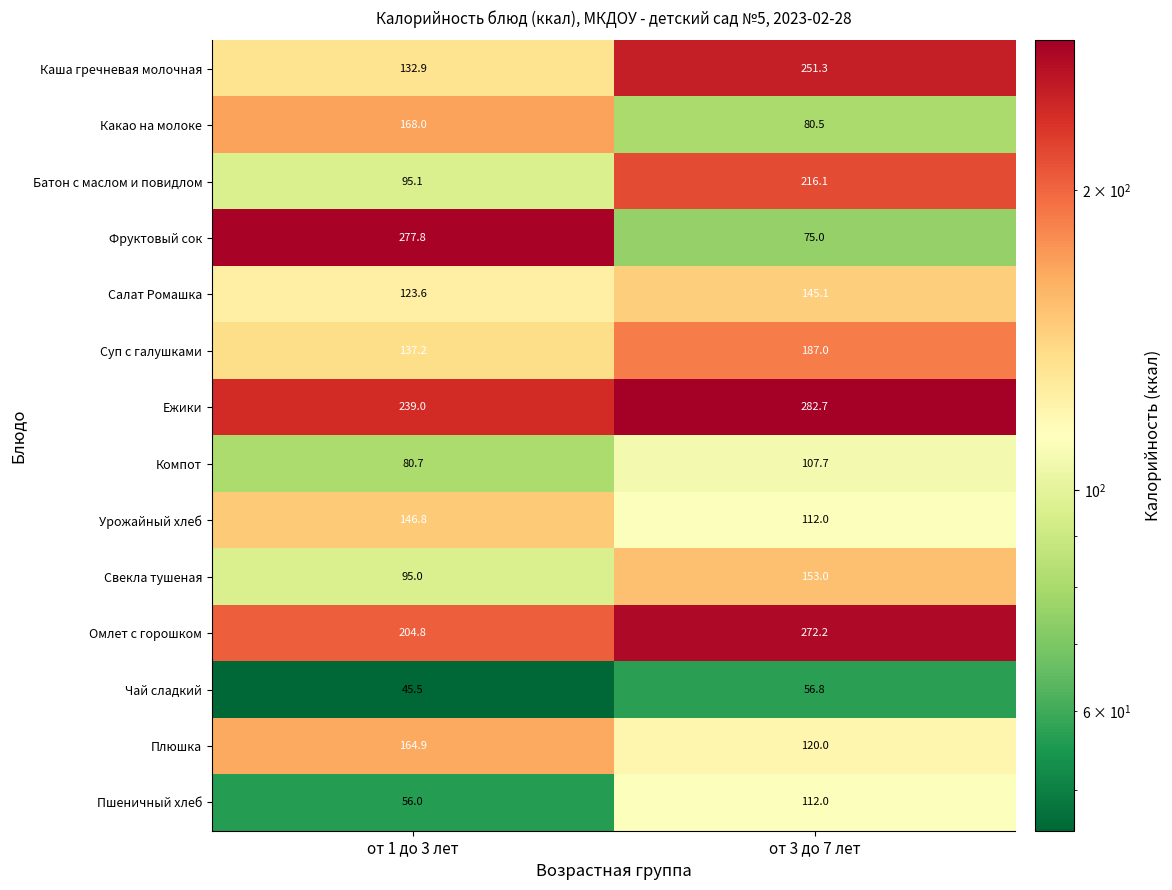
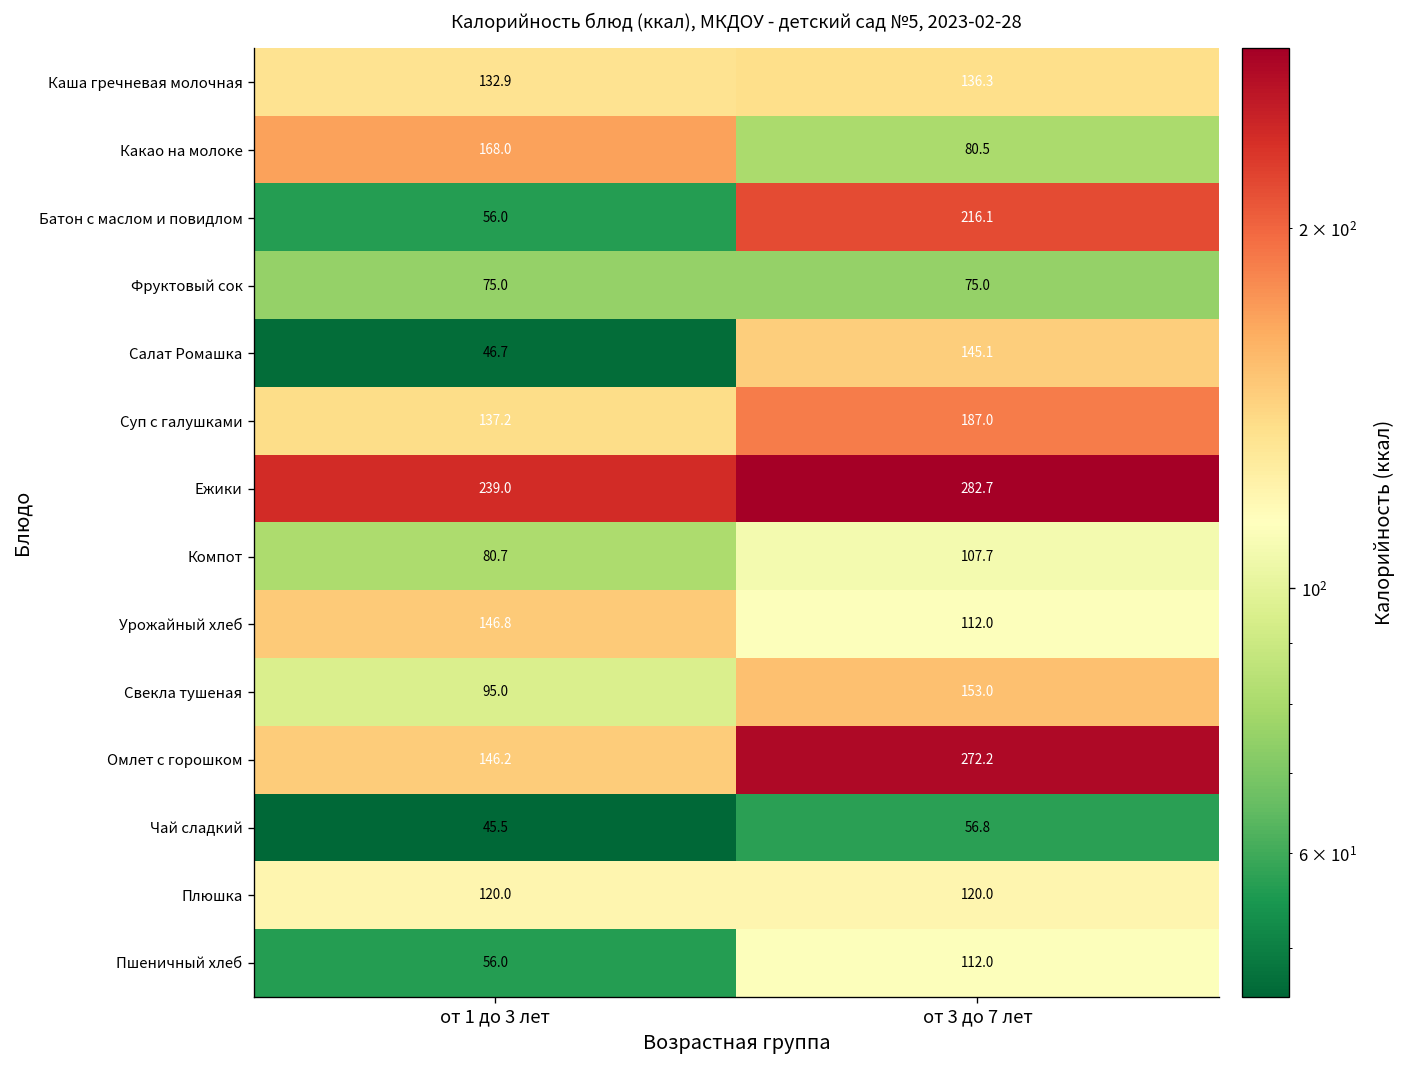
Каша гречневая молочная, от 3 до 7 лет: 251.3 -> 136.3
Батон с маслом и повидлом, от 1 до 3 лет: 95.1 -> 56.0
Фруктовый сок, от 1 до 3 лет: 277.8 -> 75.0
Салат Ромашка, от 1 до 3 лет: 123.6 -> 46.7
Омлет с горошком, от 1 до 3 лет: 204.8 -> 146.2
Плюшка, от 1 до 3 лет: 164.9 -> 120.0
